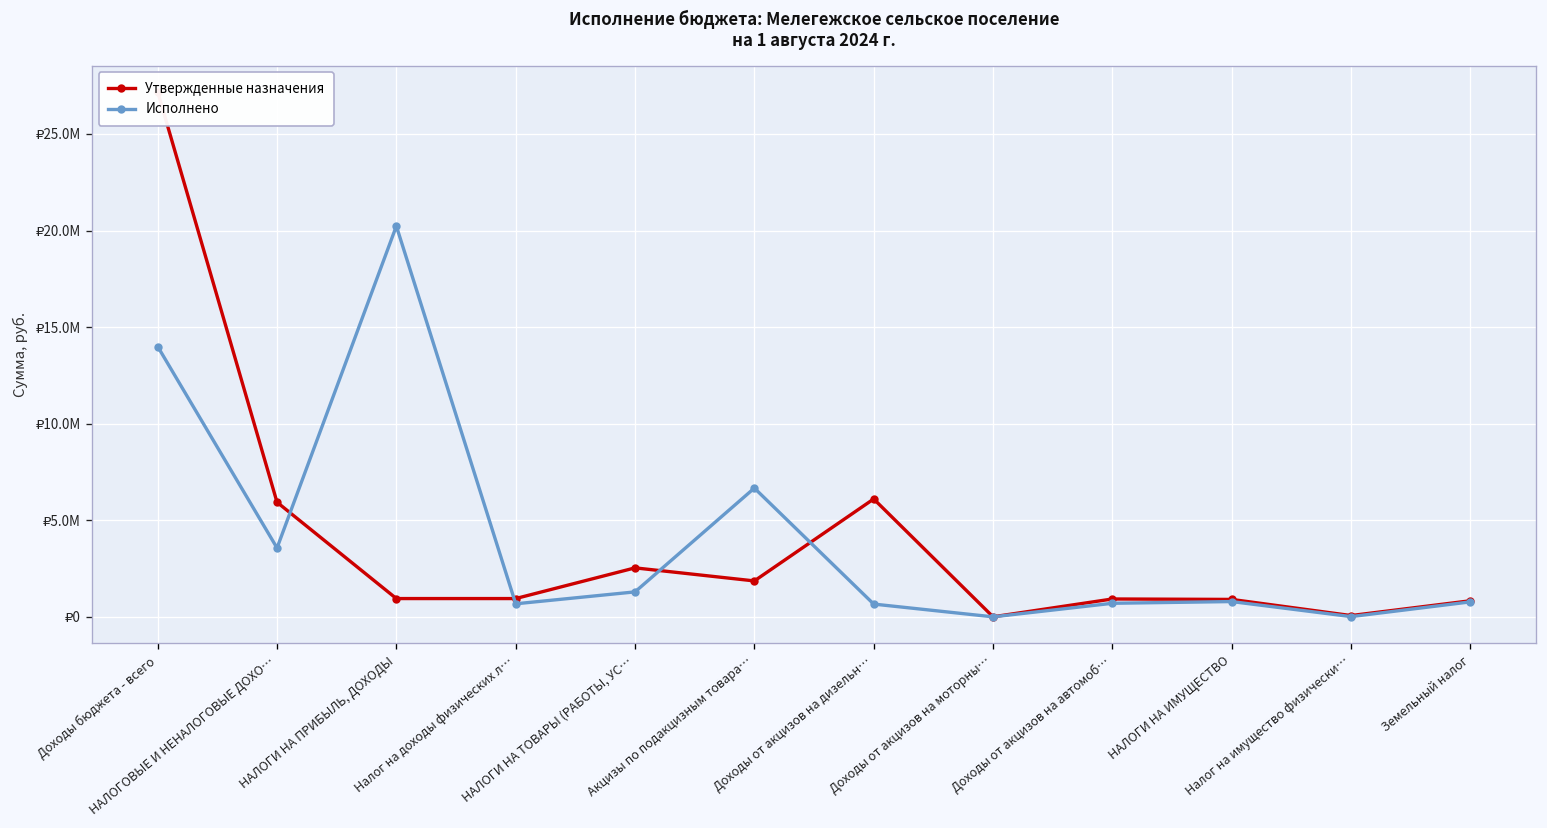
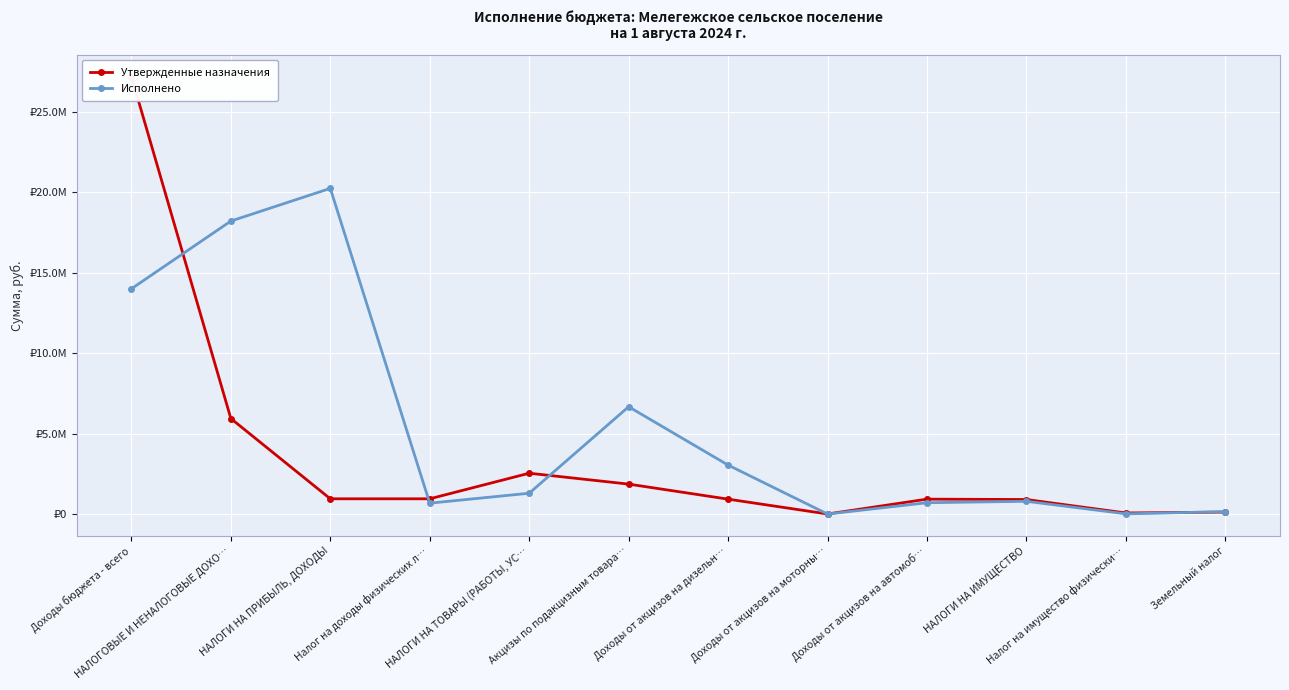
Исполнено, НАЛОГОВЫЕ И НЕНАЛОГОВЫЕ ДОХО…: ₽3600000 -> ₽18200000
Утвержденные назначения, Доходы от акцизов на дизельн…: ₽6100000 -> ₽900000
Исполнено, Доходы от акцизов на дизельн…: ₽700000 -> ₽3000000
Утвержденные назначения, Земельный налог: ₽800000 -> ₽100000
Исполнено, Земельный налог: ₽800000 -> ₽200000
